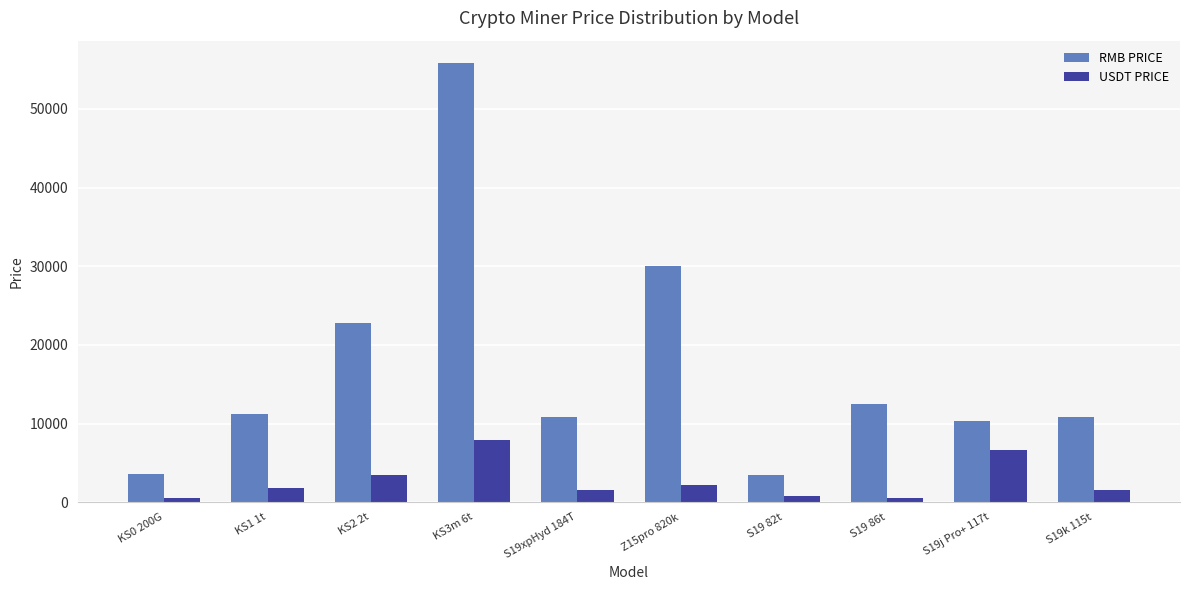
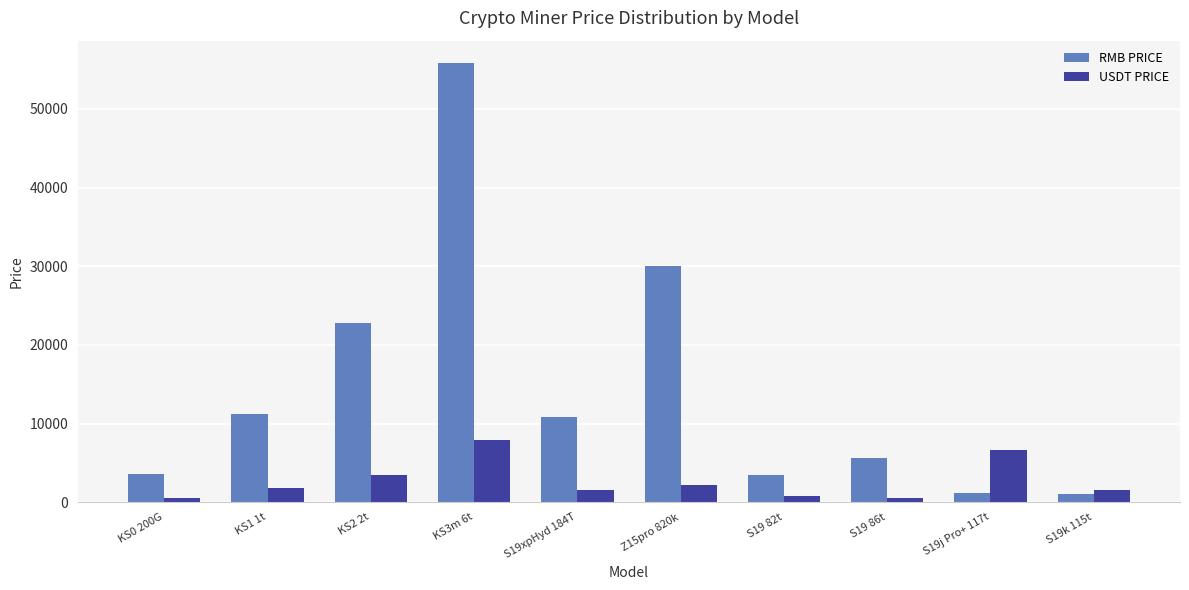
RMB PRICE, S19 86t: 13000 -> 6000
RMB PRICE, S19j Pro+ 117t: 10000 -> 1000
RMB PRICE, S19k 115t: 11000 -> 1000
